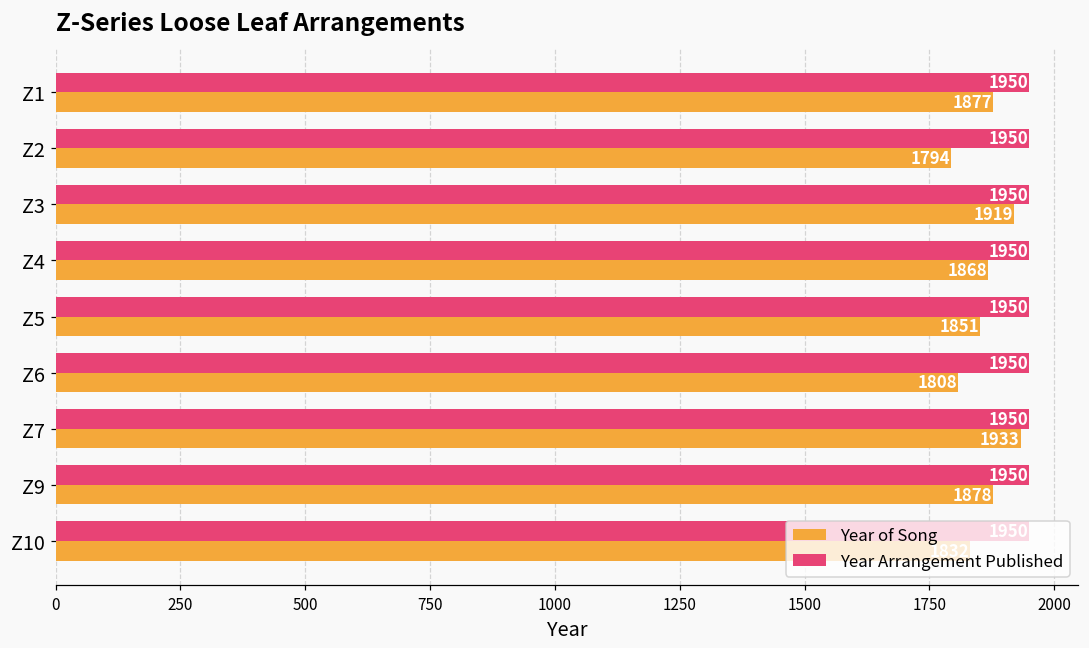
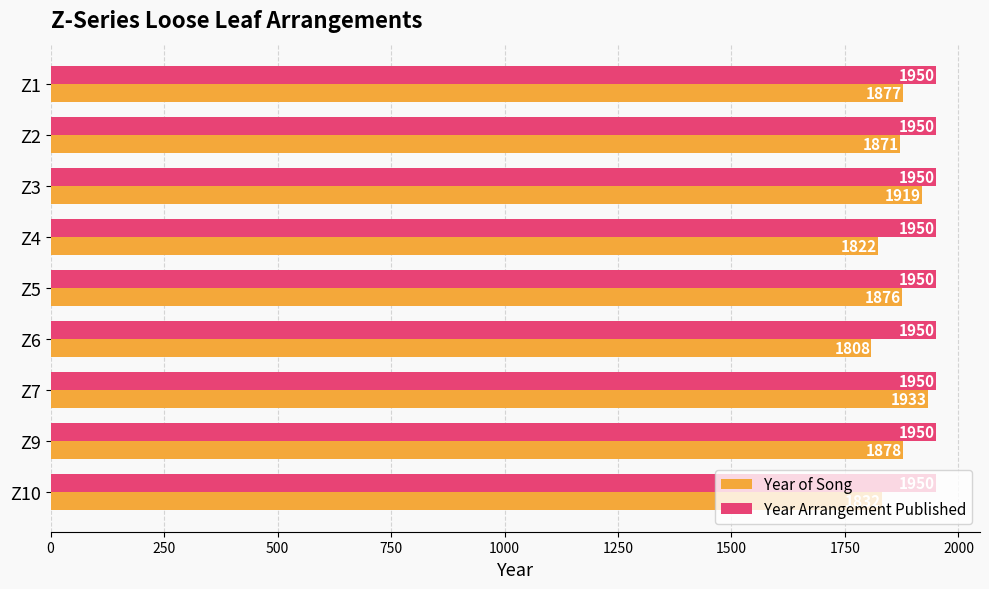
Year of Song, Z2: 1794 -> 1871
Year of Song, Z4: 1868 -> 1822
Year of Song, Z5: 1851 -> 1876
